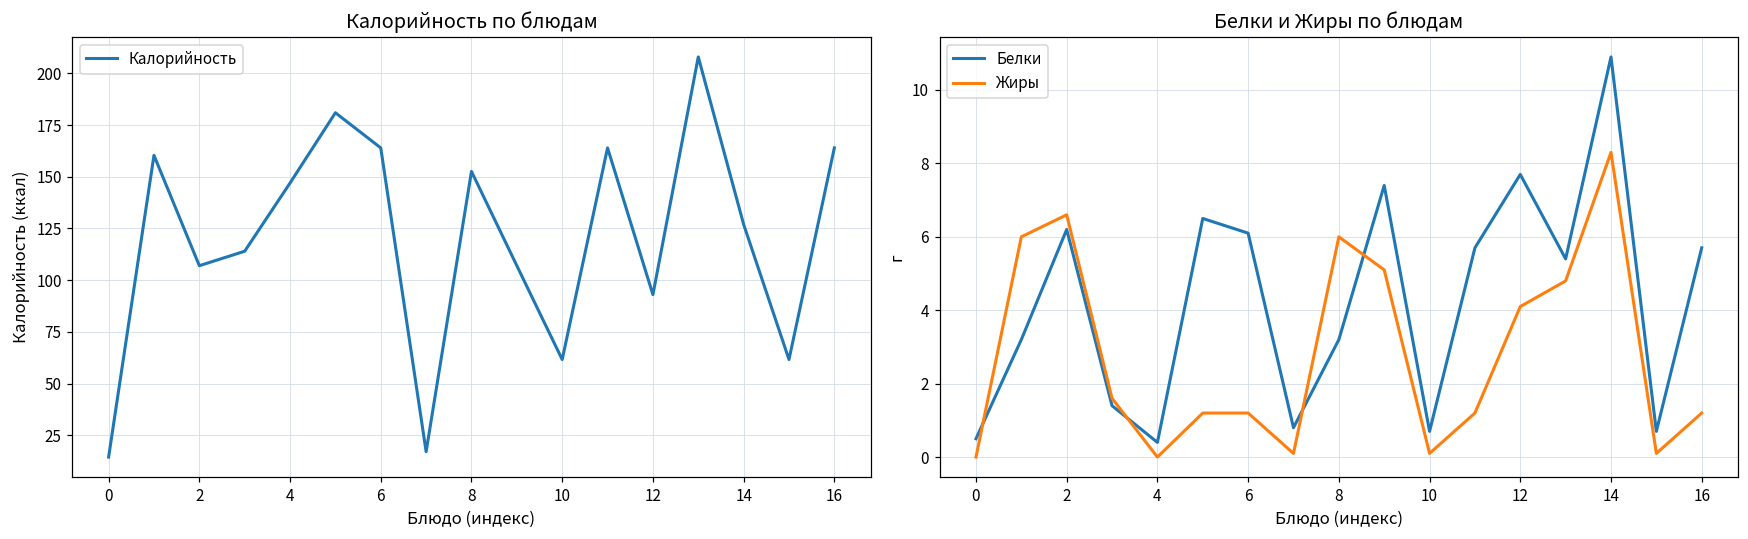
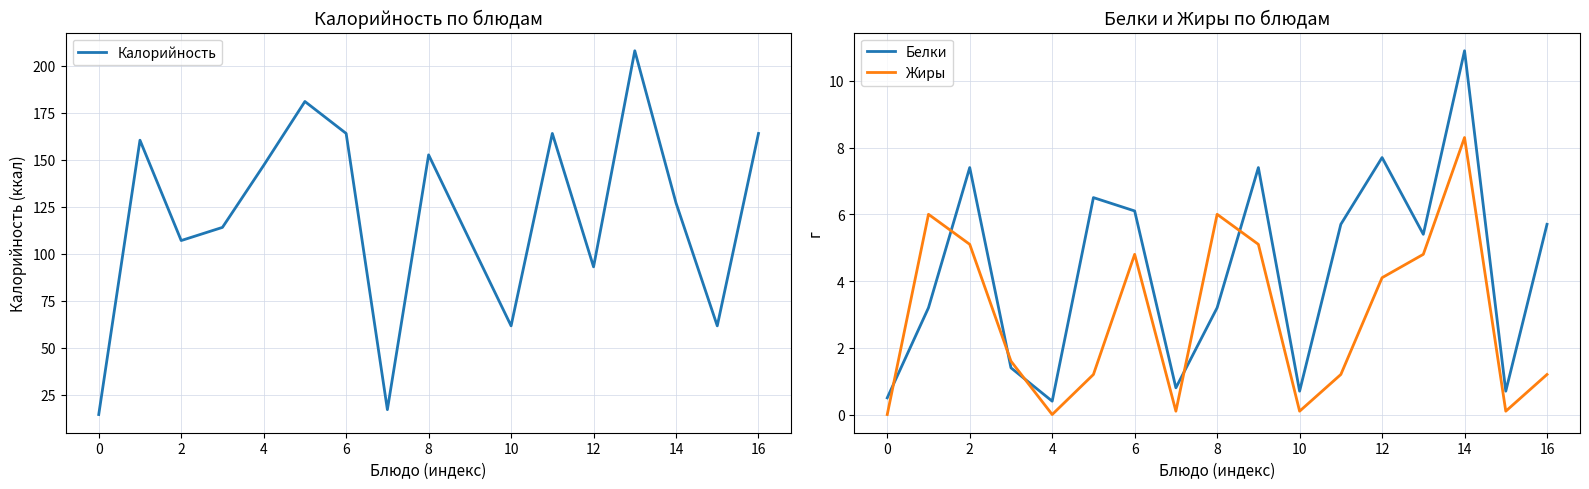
Белки и Жиры по блюдам, Белки, 2: 6.2 -> 7.4
Белки и Жиры по блюдам, Жиры, 2: 6.6 -> 5.1
Белки и Жиры по блюдам, Жиры, 6: 1.2 -> 4.8
